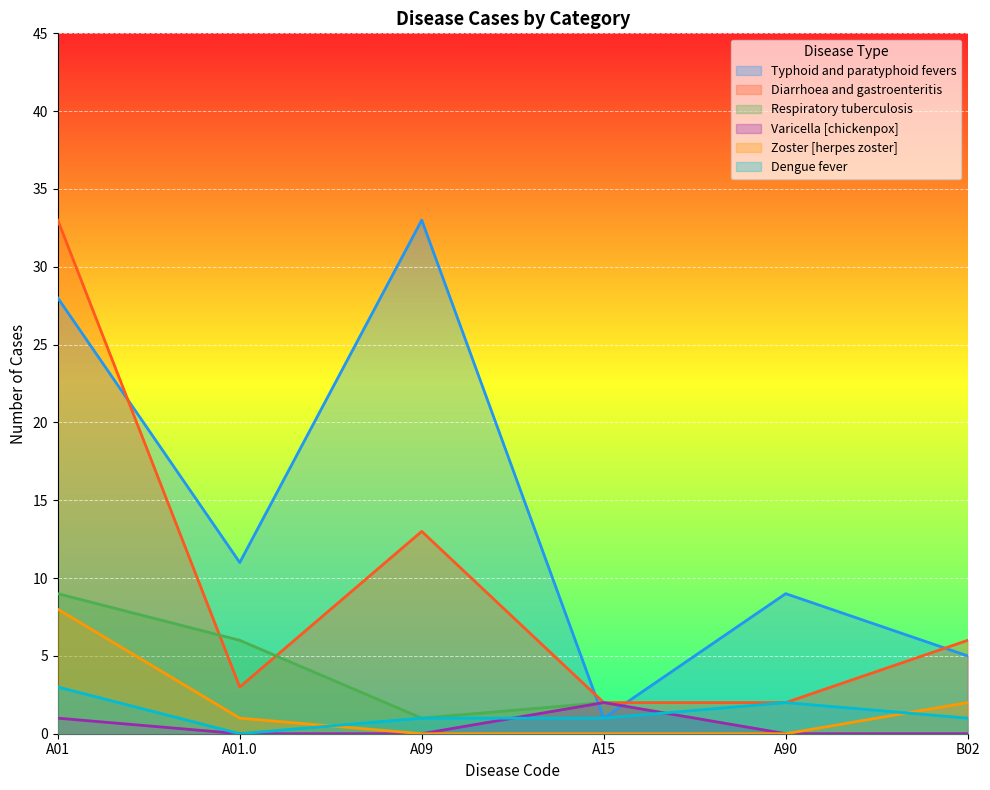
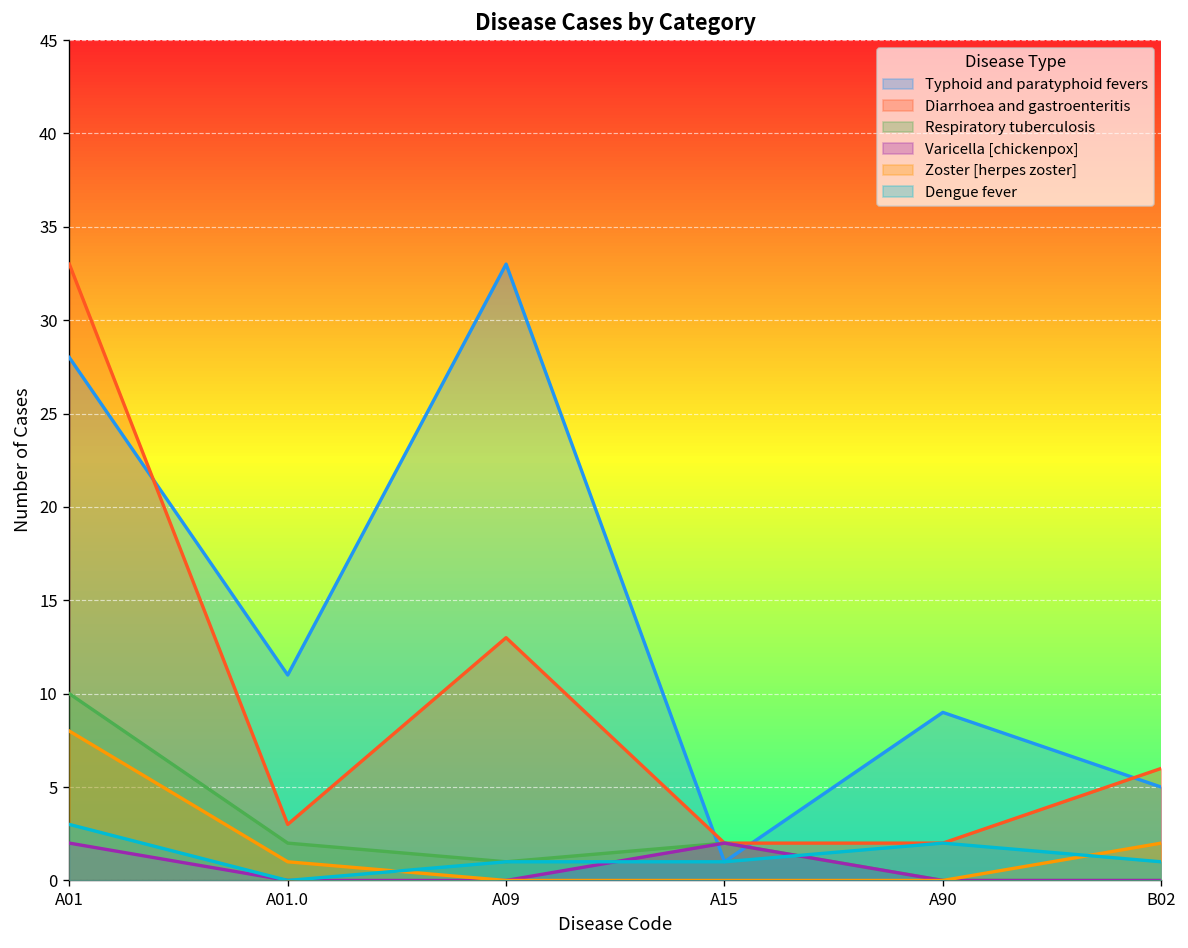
Respiratory tuberculosis, A01: 9 -> 10
Varicella [chickenpox], A01: 1 -> 2
Respiratory tuberculosis, A01.0: 6 -> 2
